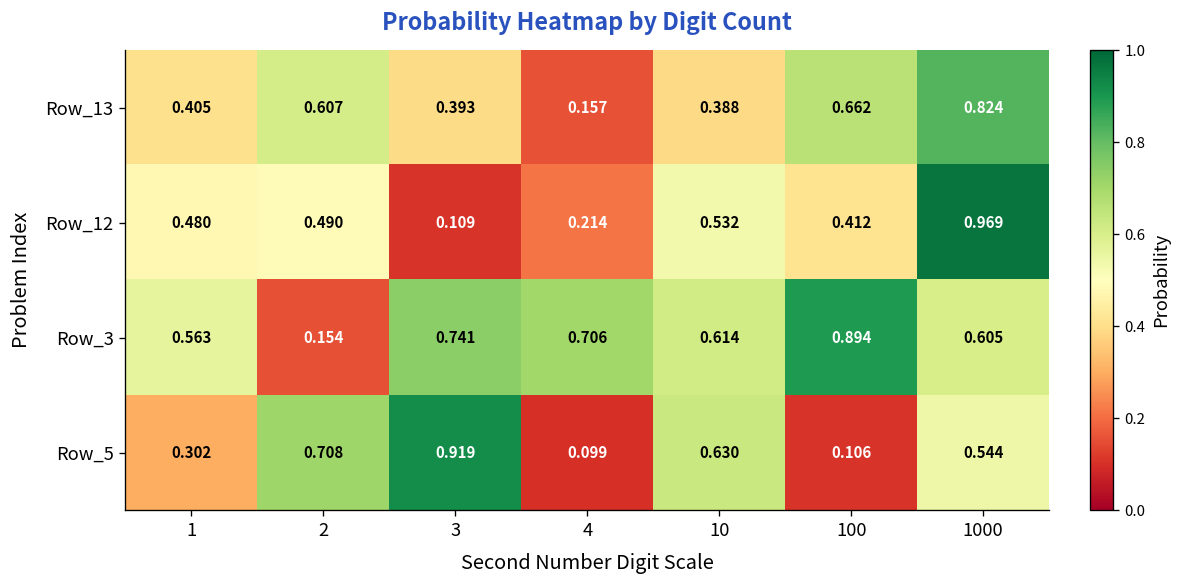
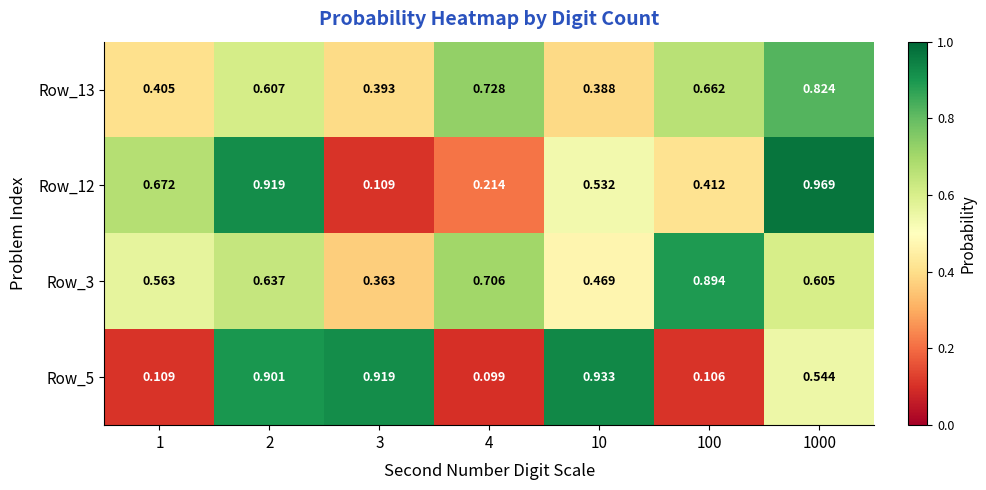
Row_13, 4: 0.157 -> 0.728
Row_12, 1: 0.480 -> 0.672
Row_12, 2: 0.490 -> 0.919
Row_3, 2: 0.154 -> 0.637
Row_3, 3: 0.741 -> 0.363
Row_3, 10: 0.614 -> 0.469
Row_5, 1: 0.302 -> 0.109
Row_5, 2: 0.708 -> 0.901
Row_5, 10: 0.630 -> 0.933
